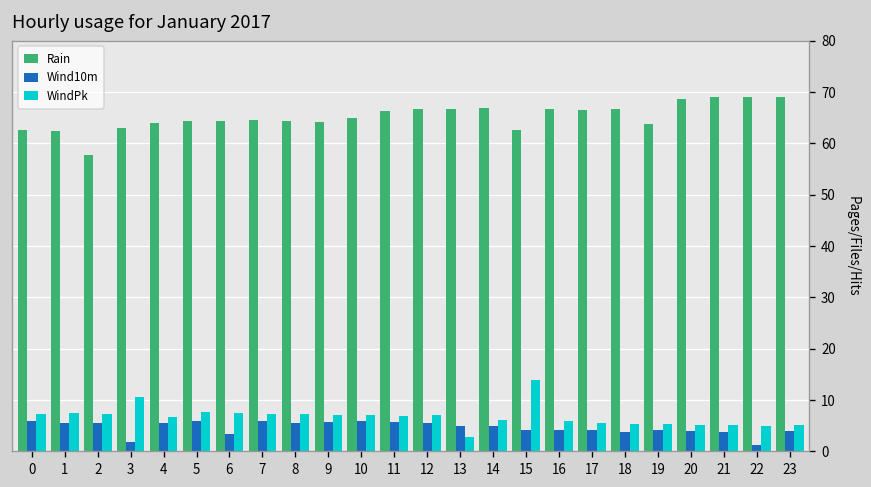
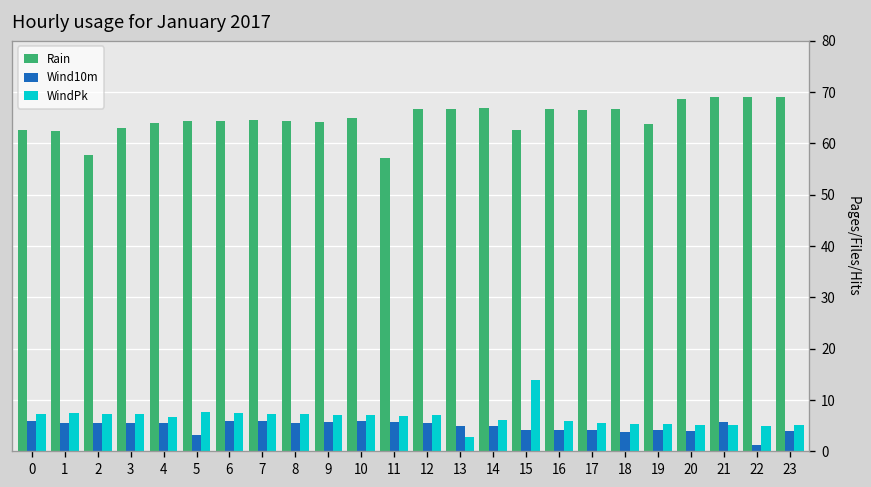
Wind10m, 3: 2 -> 6
WindPk, 3: 11 -> 7
Wind10m, 5: 6 -> 3
Wind10m, 6: 3 -> 6
Rain, 11: 66 -> 57
Wind10m, 21: 4 -> 6
